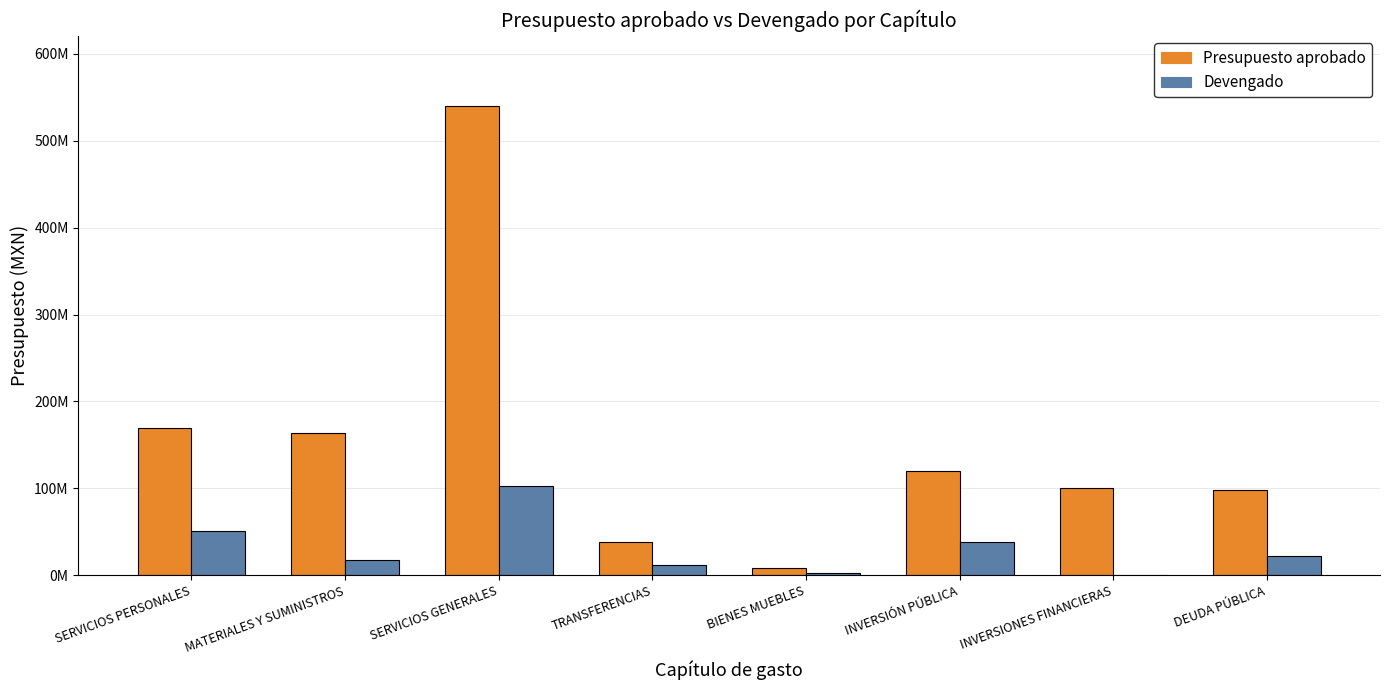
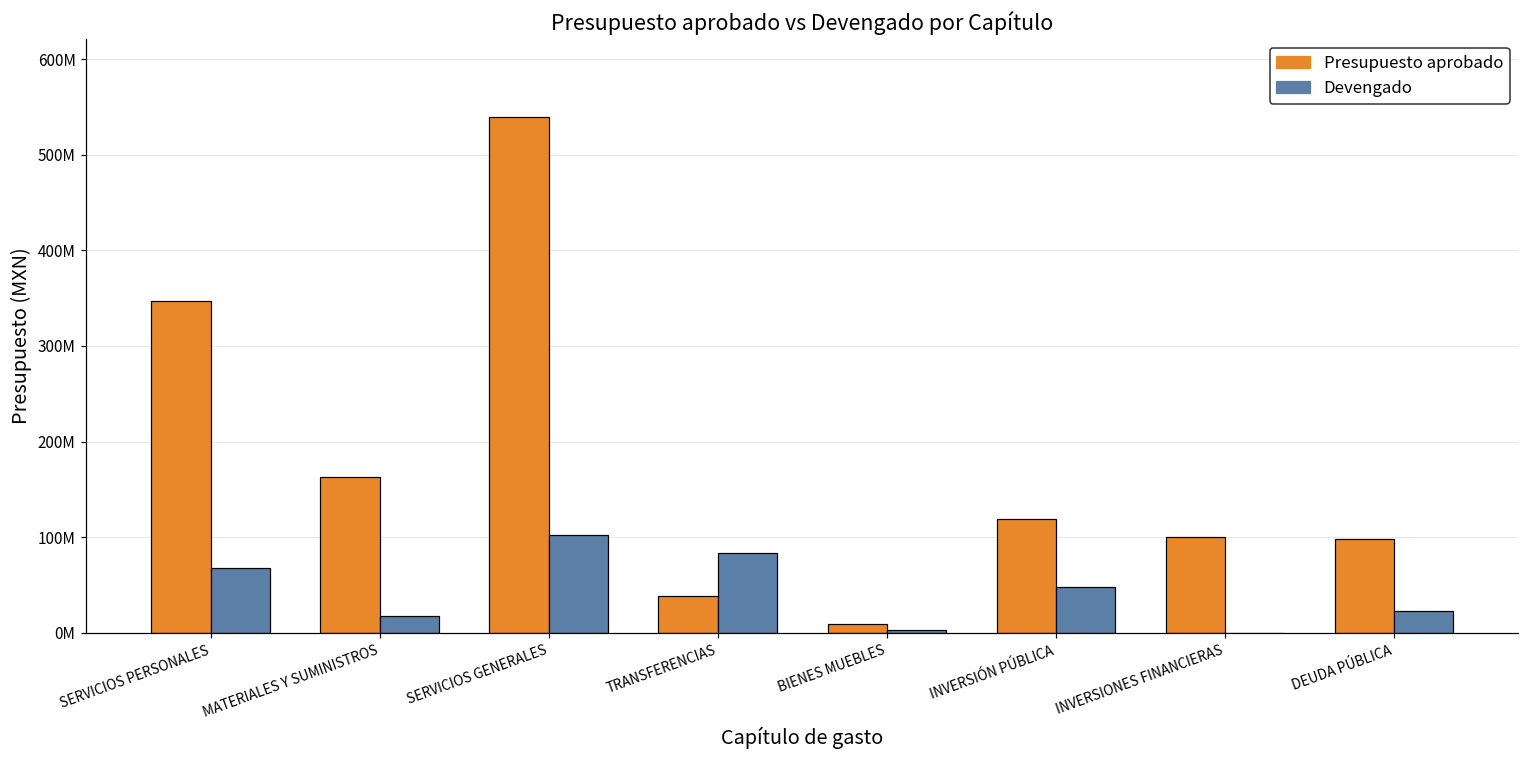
Presupuesto aprobado, SERVICIOS PERSONALES: 170000000 -> 350000000
Devengado, SERVICIOS PERSONALES: 50000000 -> 70000000
Devengado, TRANSFERENCIAS: 10000000 -> 80000000
Devengado, INVERSIÓN PÚBLICA: 40000000 -> 50000000
